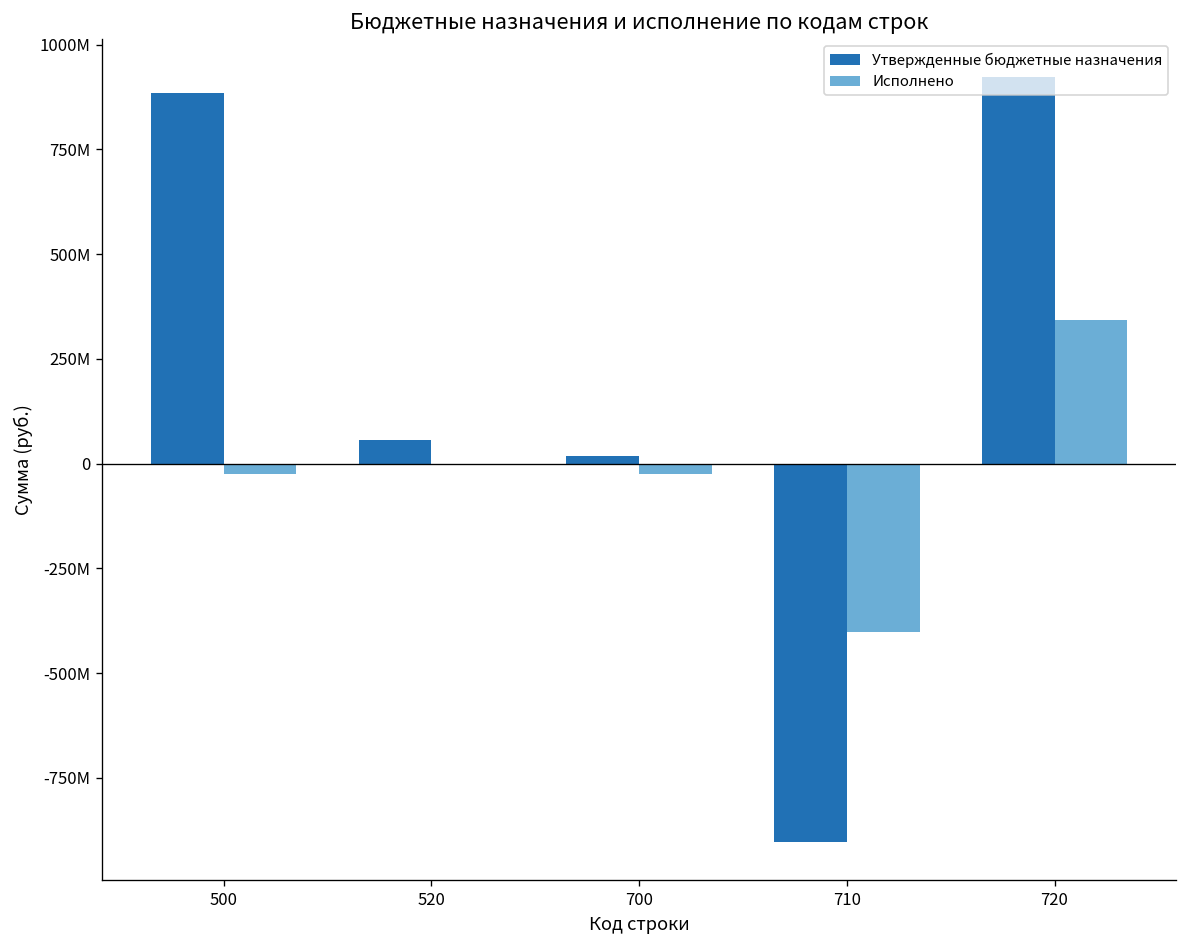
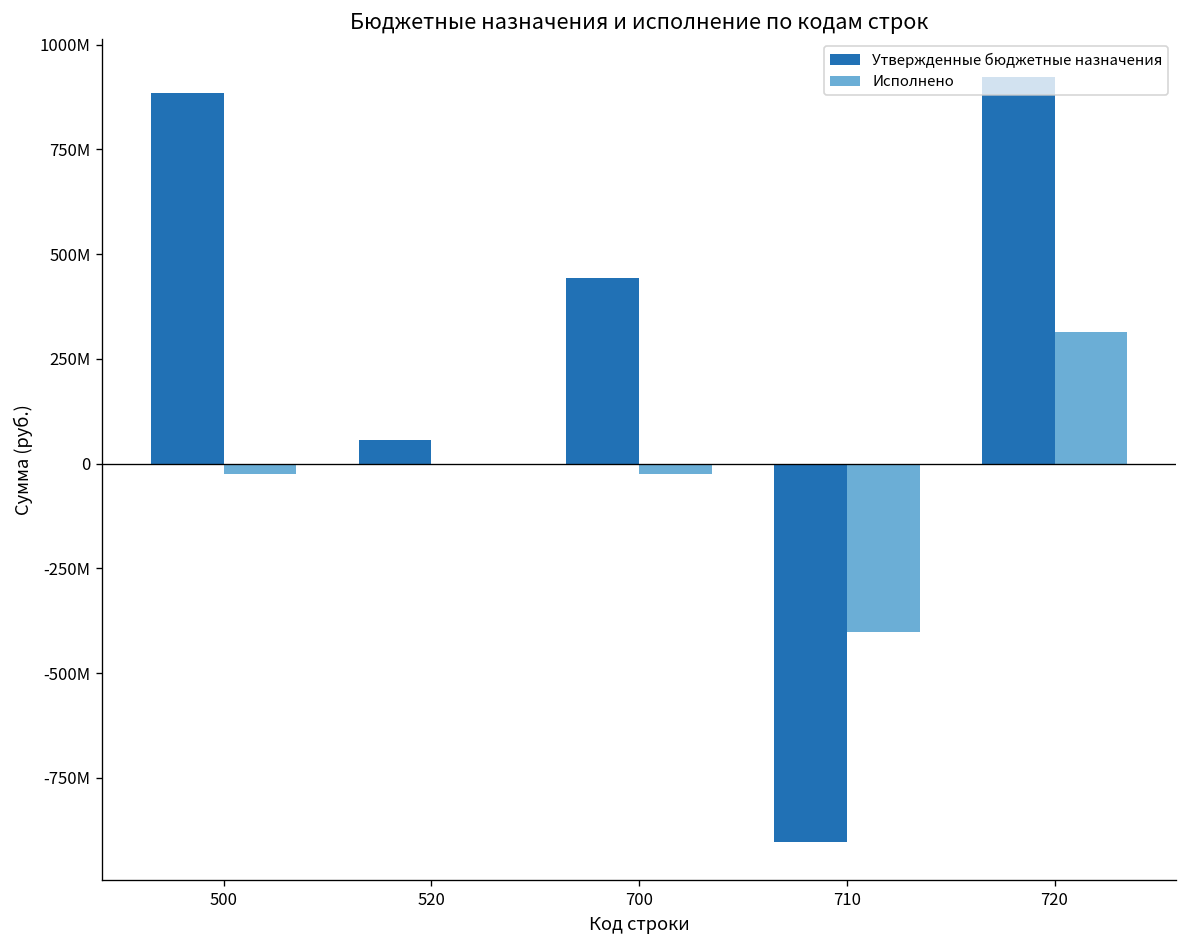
Утвержденные бюджетные назначения, 700: 20000000 -> 440000000
Исполнено, 720: 340000000 -> 310000000
